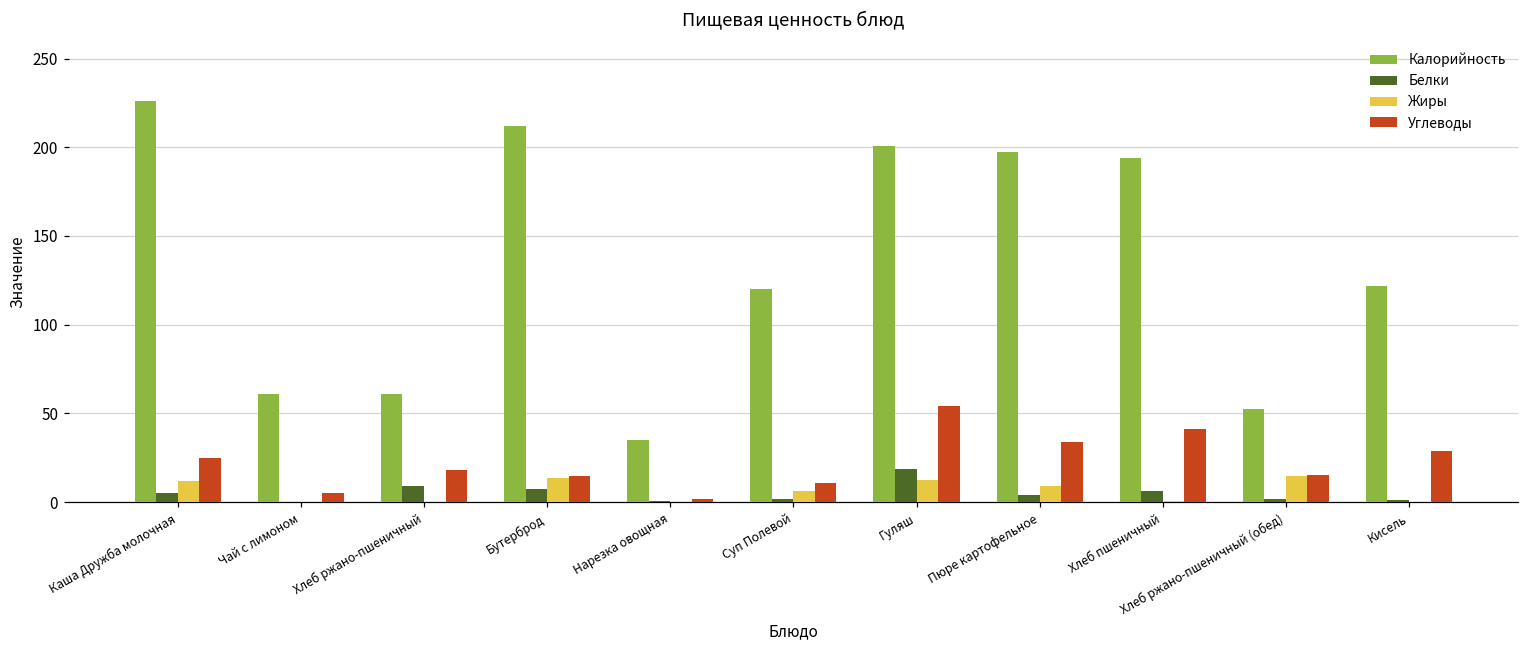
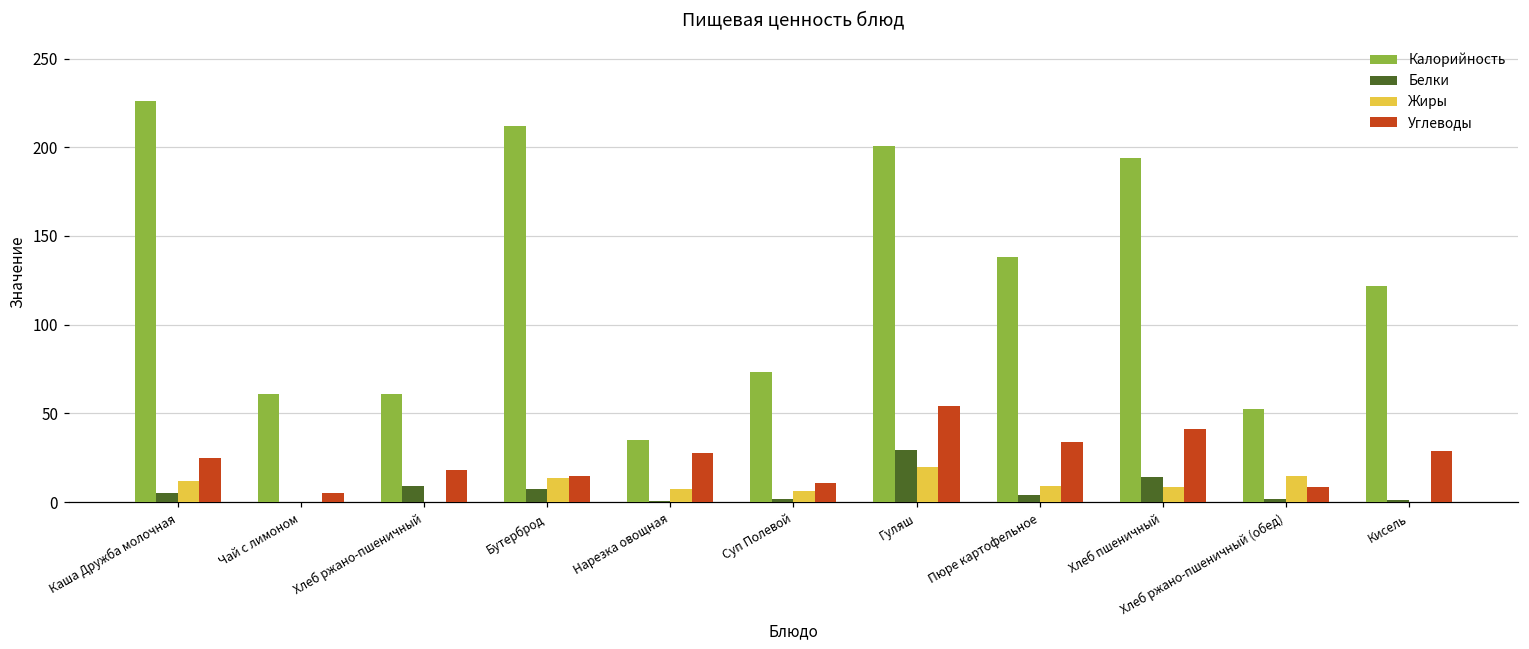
Жиры, Нарезка овощная: 0 -> 7
Углеводы, Нарезка овощная: 2 -> 28
Калорийность, Суп Полевой: 120 -> 74
Белки, Гуляш: 19 -> 29
Жиры, Гуляш: 13 -> 20
Калорийность, Пюре картофельное: 197 -> 138
Белки, Хлеб пшеничный: 6 -> 14
Жиры, Хлеб пшеничный: 1 -> 8
Углеводы, Хлеб ржано-пшеничный (обед): 15 -> 8
